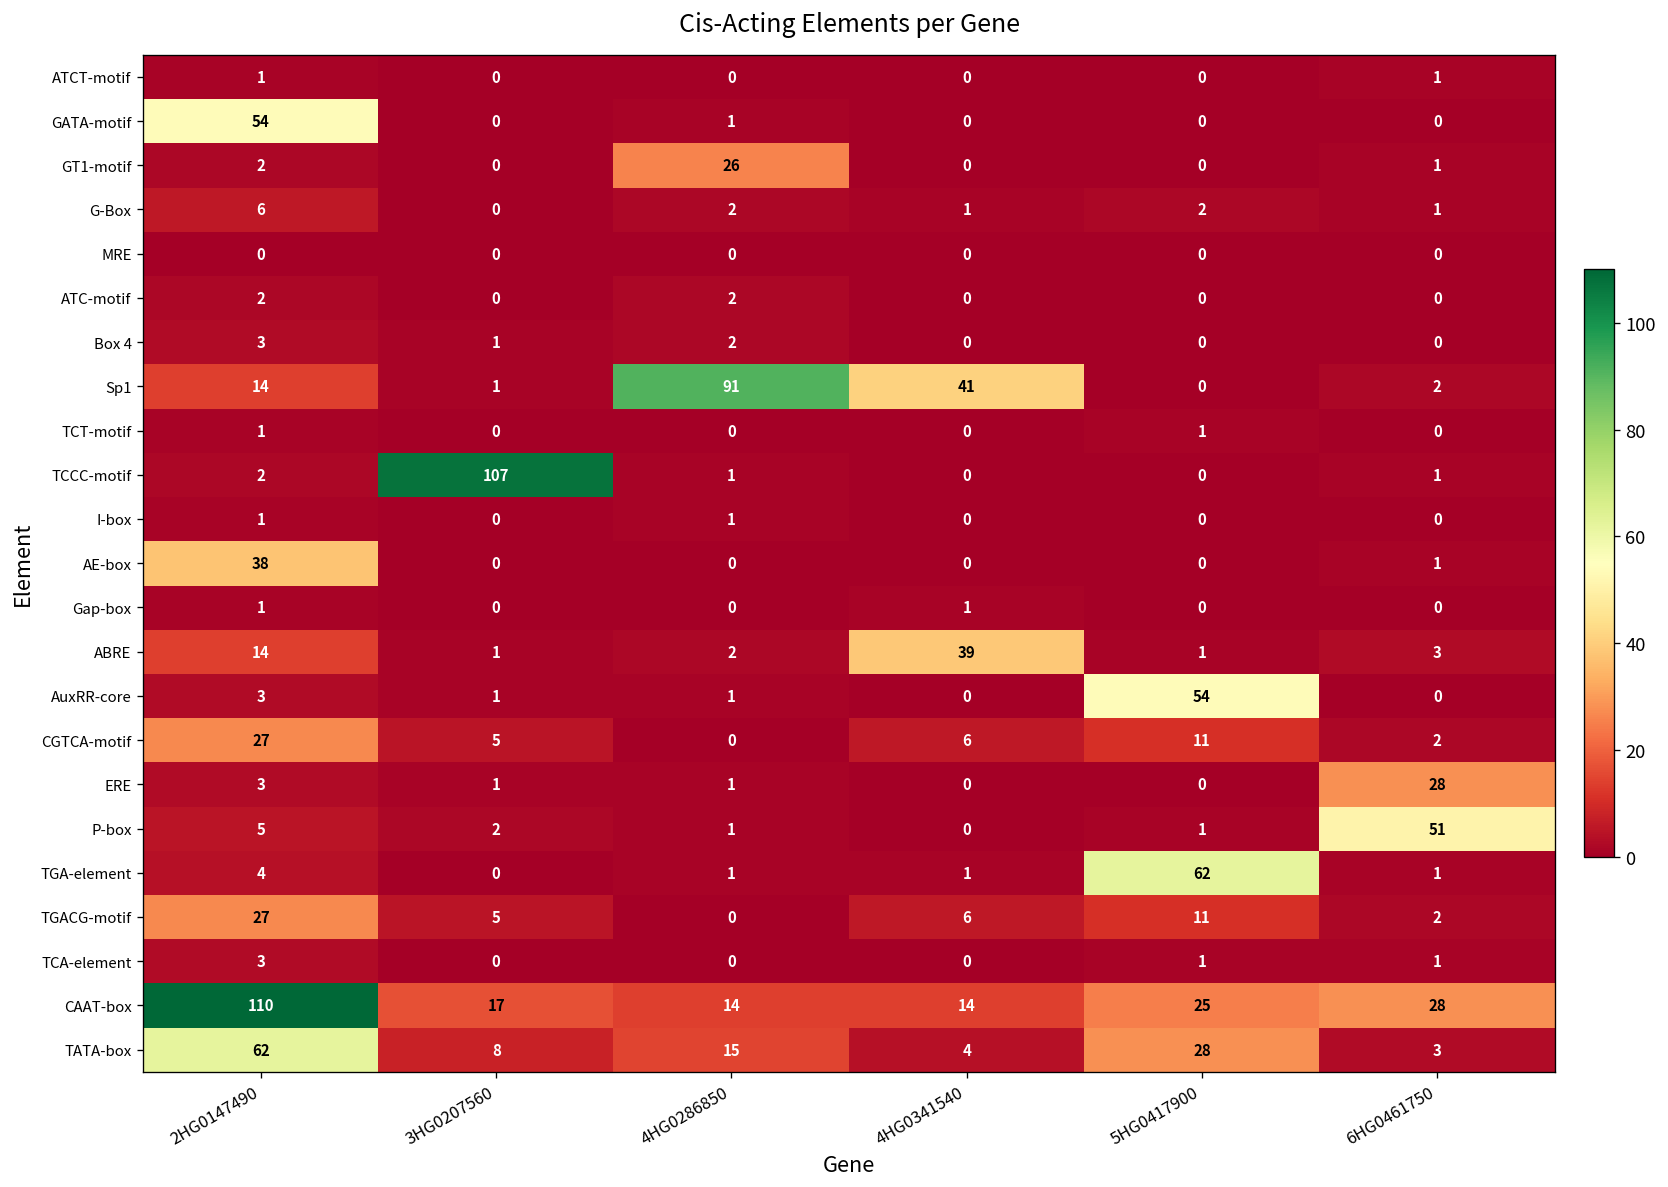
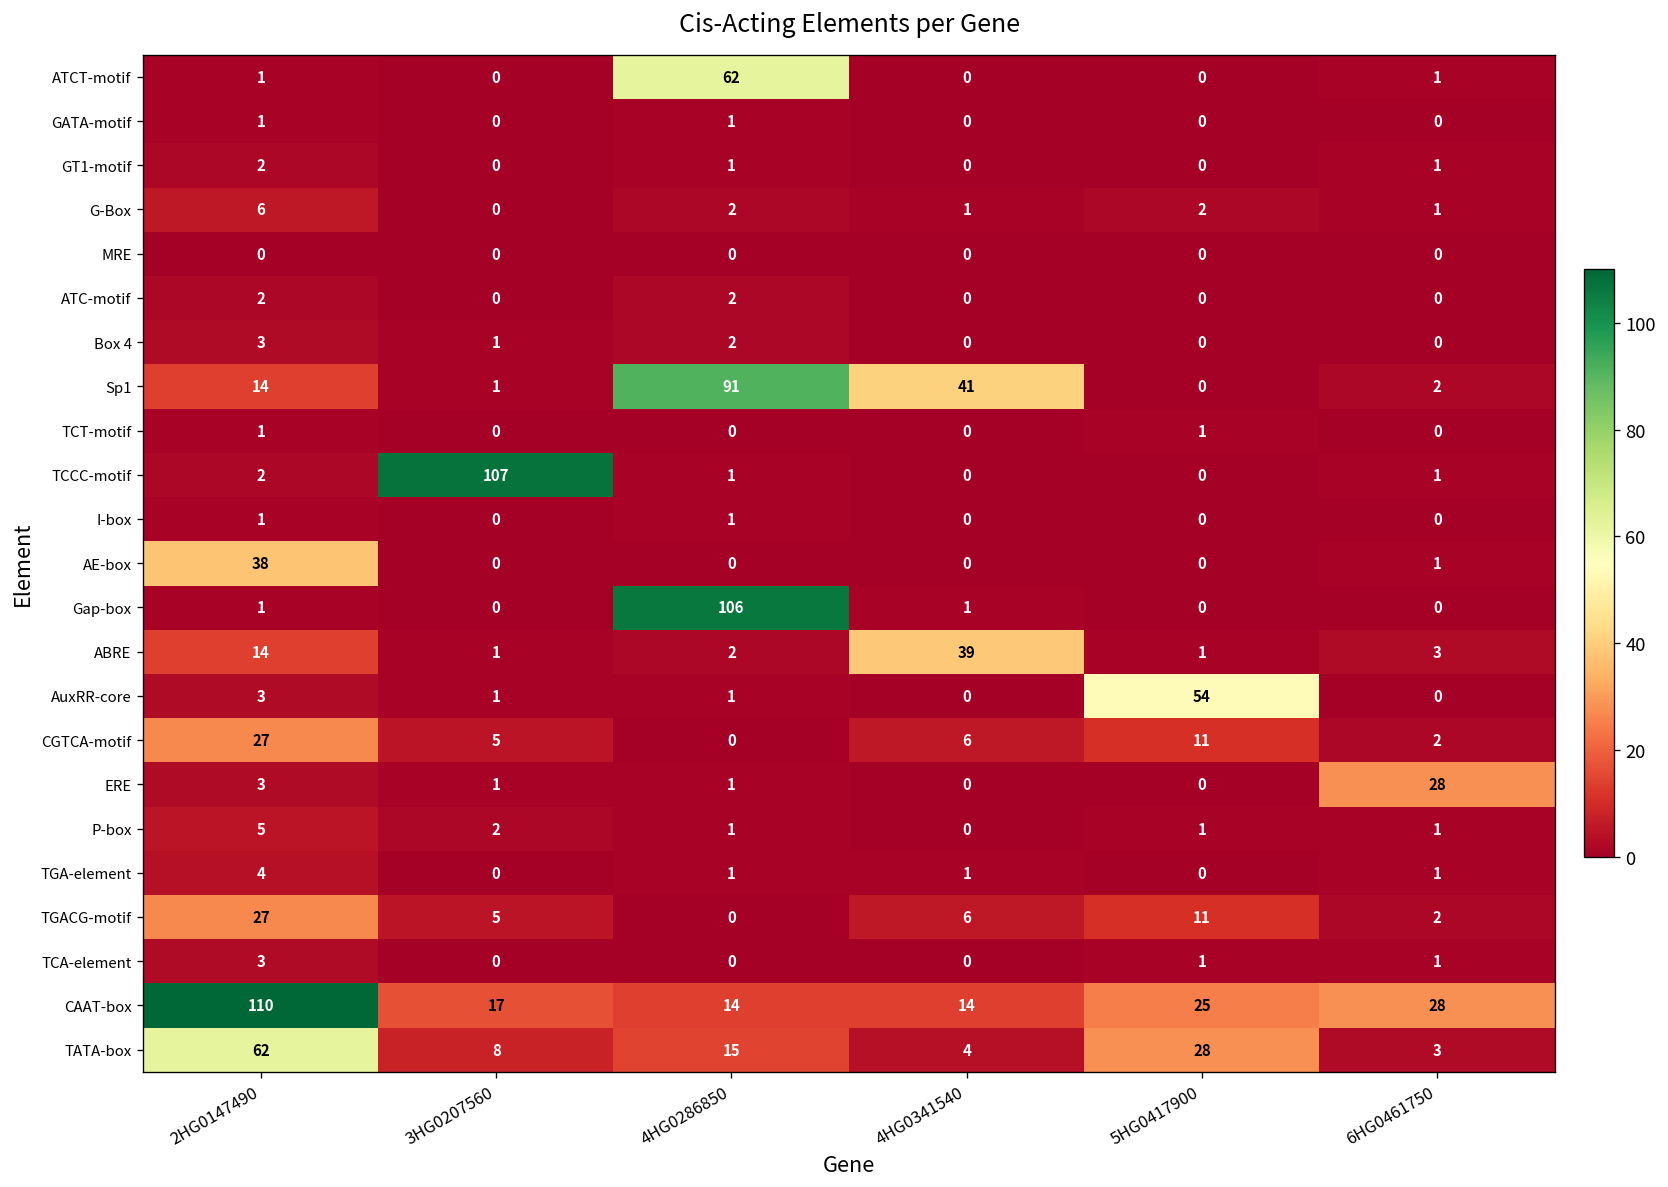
ATCT-motif, 4HG0286850: 0 -> 62
GATA-motif, 2HG0147490: 54 -> 1
GT1-motif, 4HG0286850: 26 -> 1
Gap-box, 4HG0286850: 0 -> 106
P-box, 6HG0461750: 51 -> 1
TGA-element, 5HG0417900: 62 -> 0
